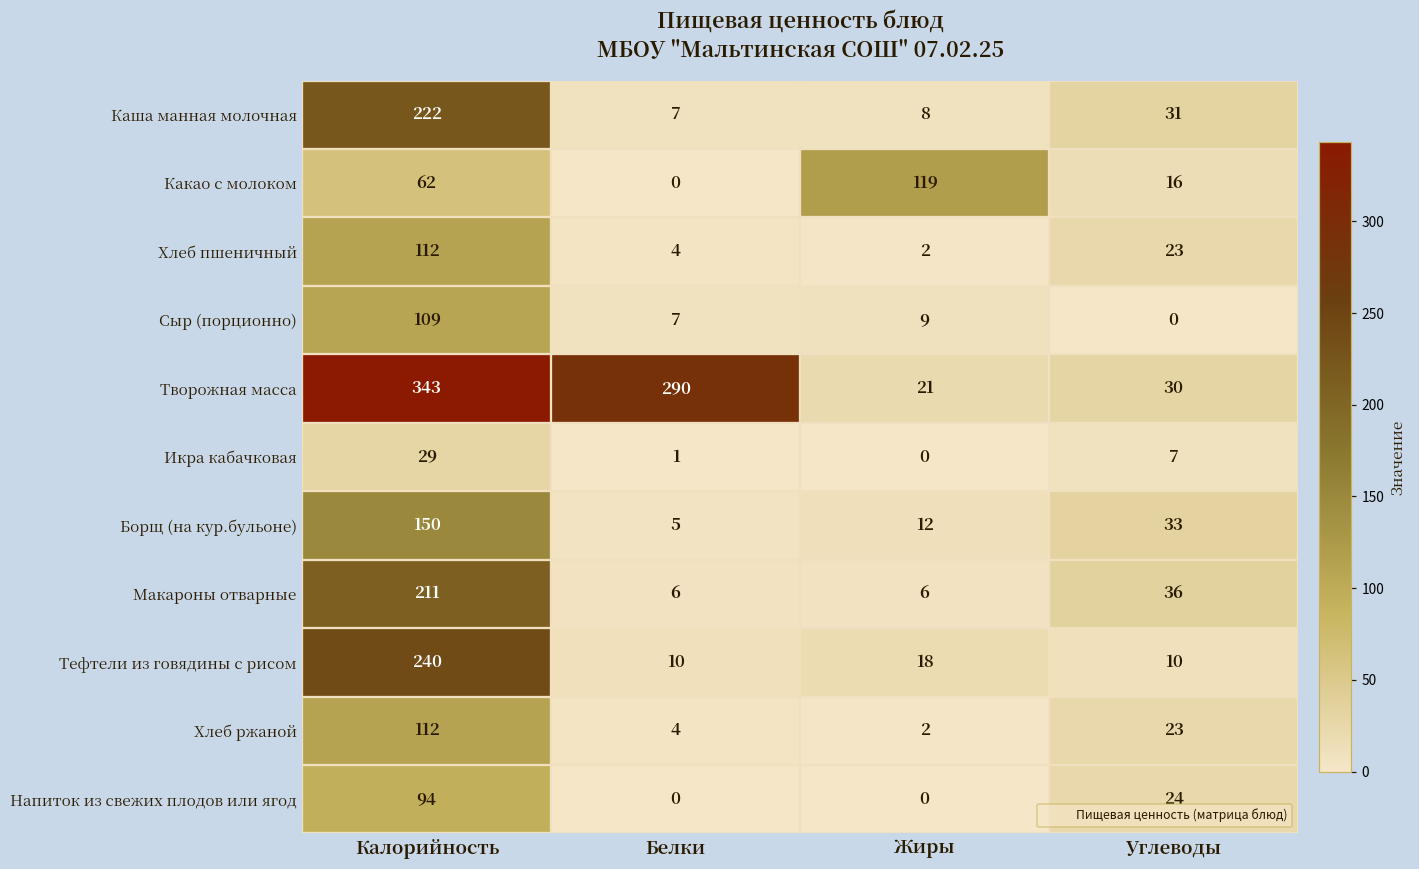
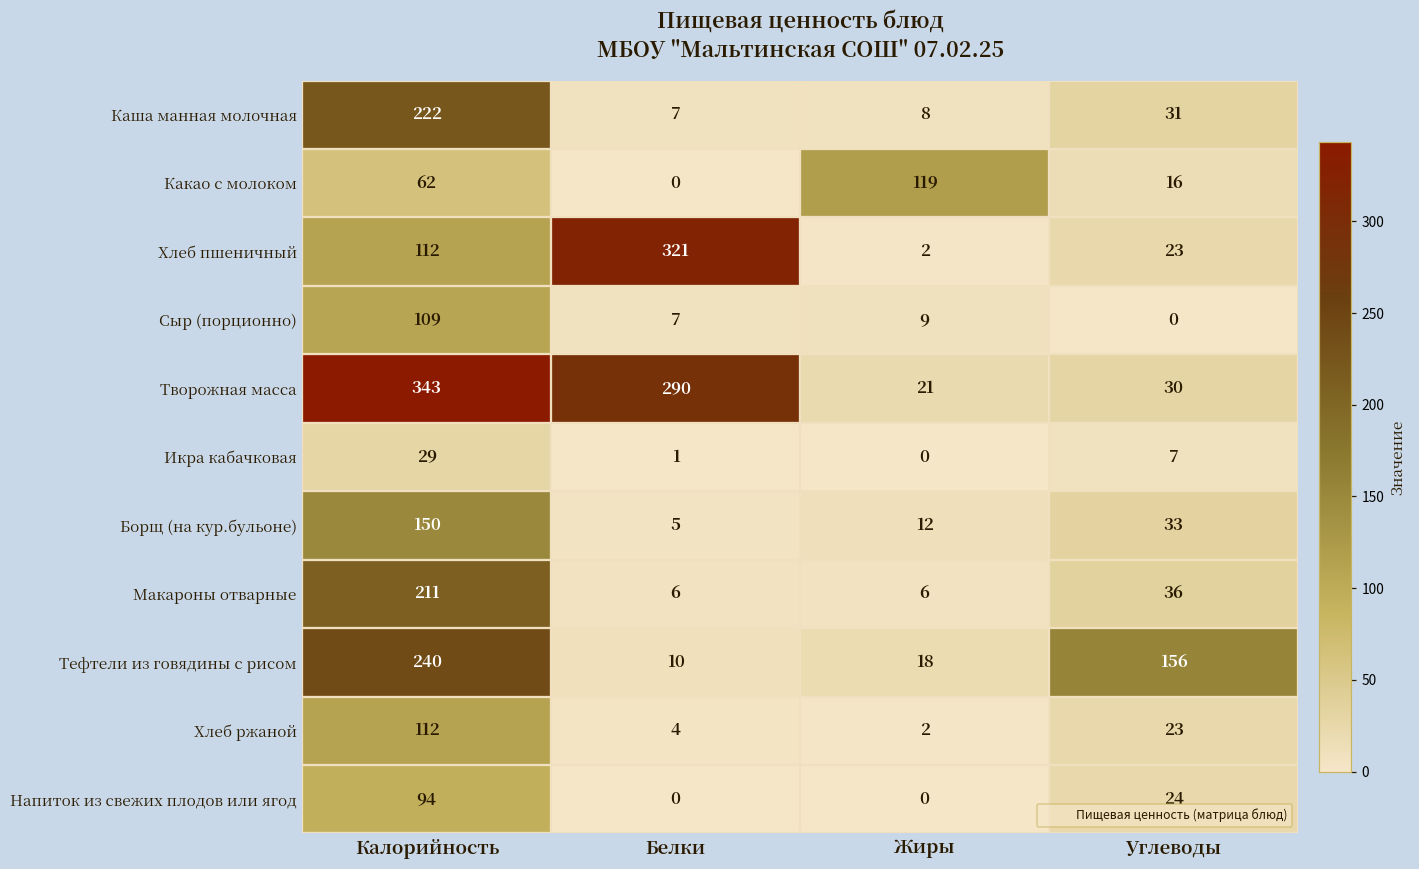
Хлеб пшеничный, Белки: 4 -> 321
Тефтели из говядины с рисом, Углеводы: 10 -> 156
